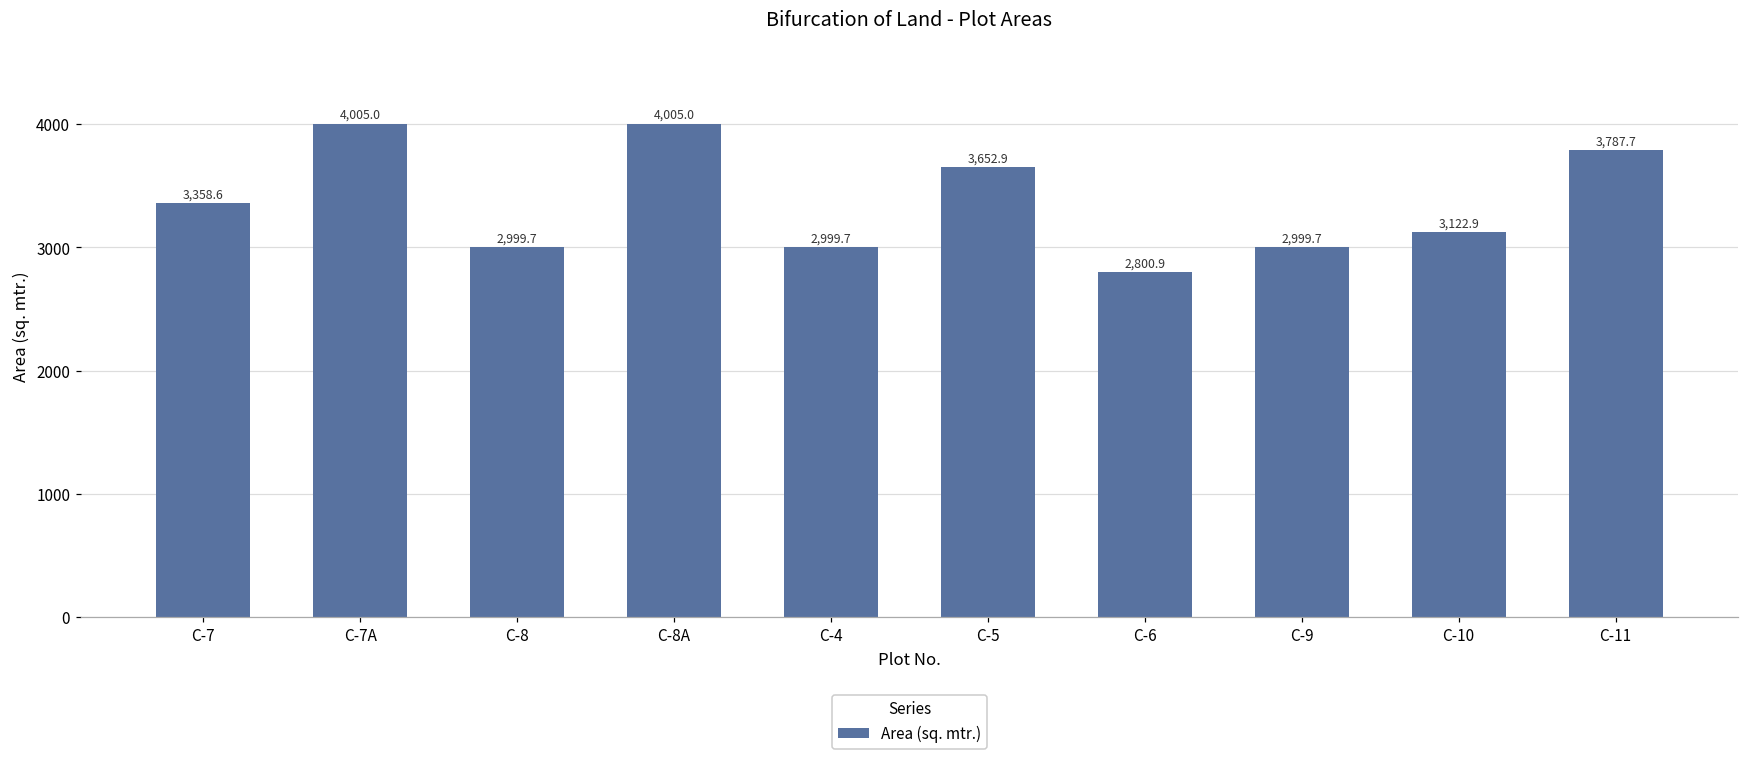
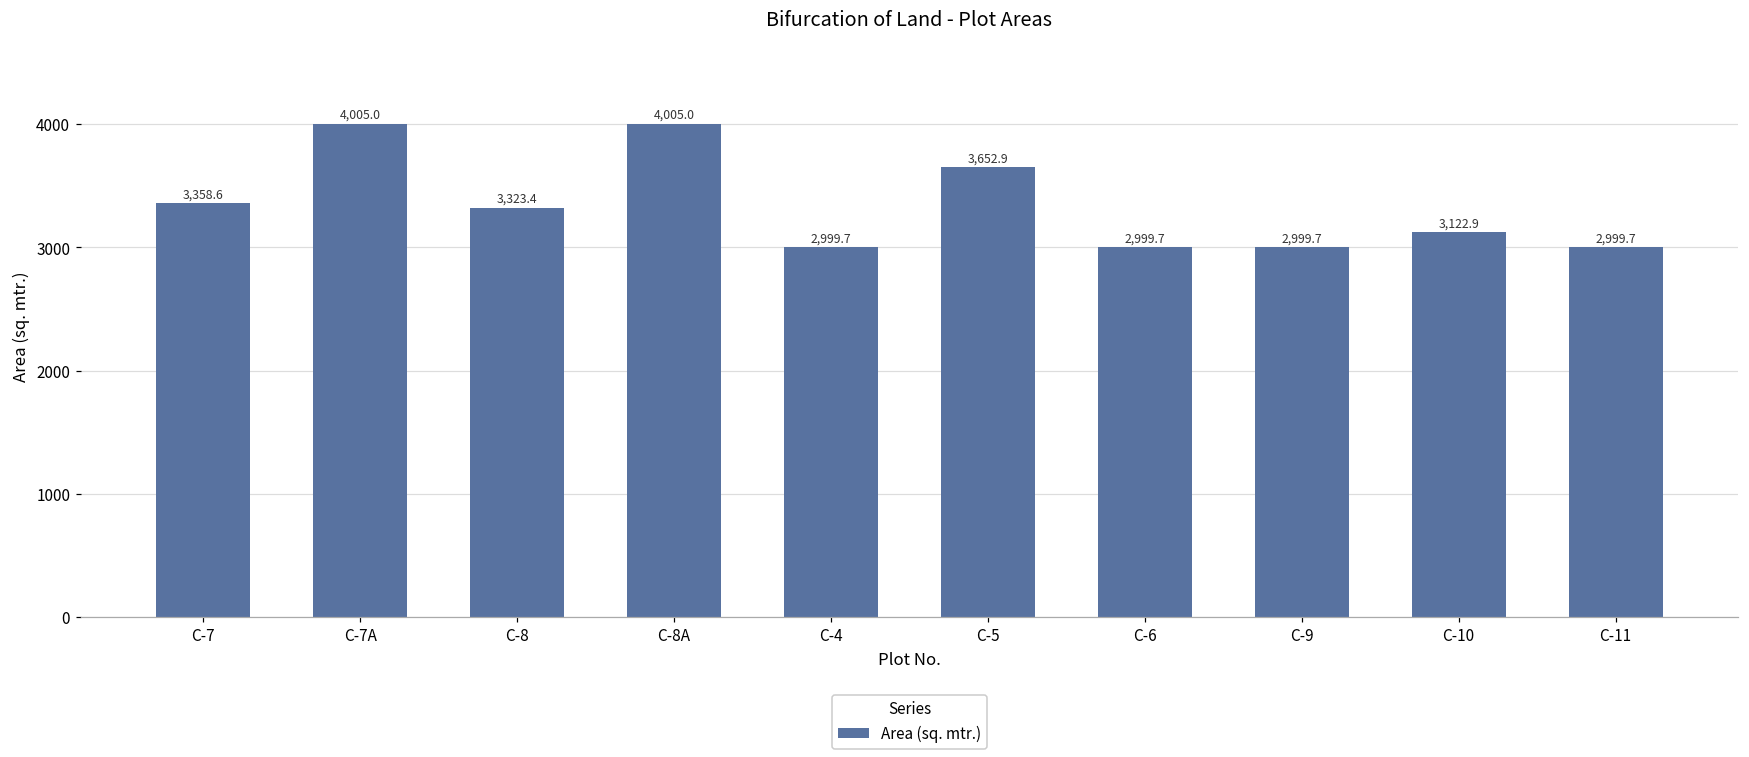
C-8: 2,999.7 -> 3,323.4
C-6: 2,800.9 -> 2,999.7
C-11: 3,787.7 -> 2,999.7
